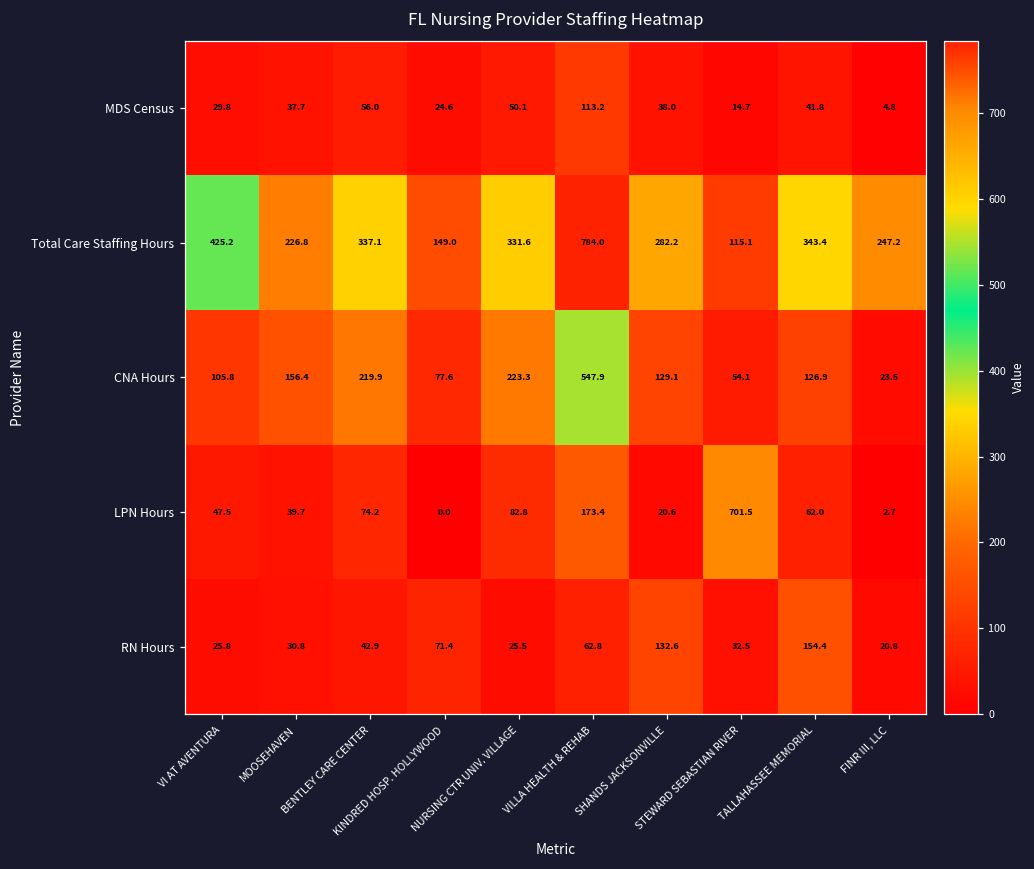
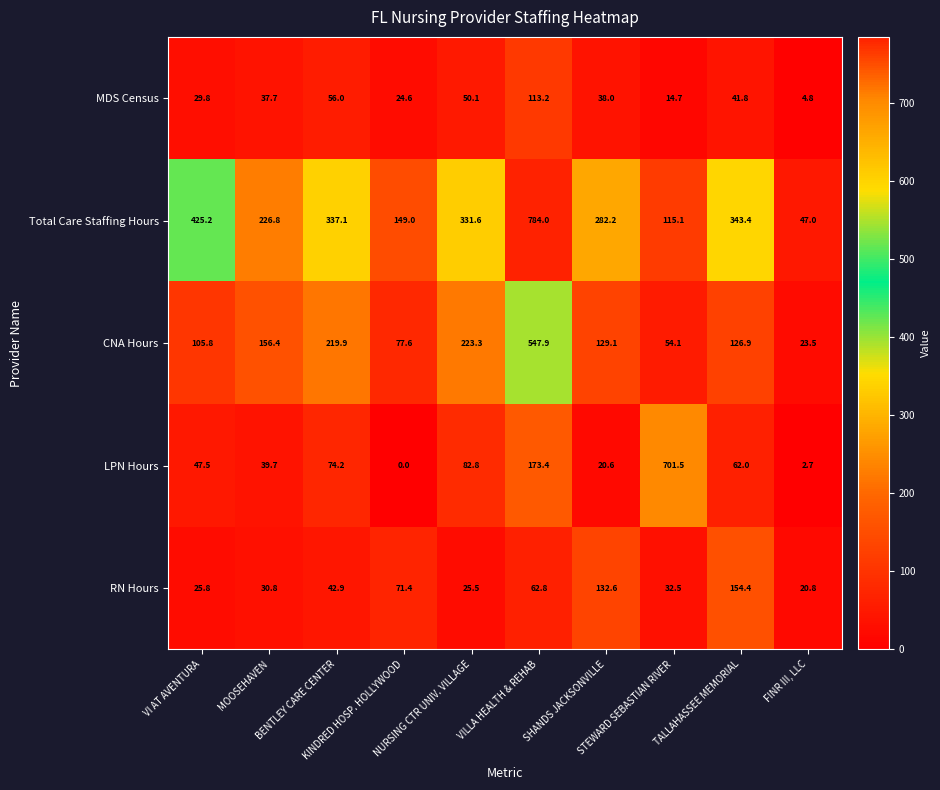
Total Care Staffing Hours, FINR III, LLC: 247.2 -> 47.0
